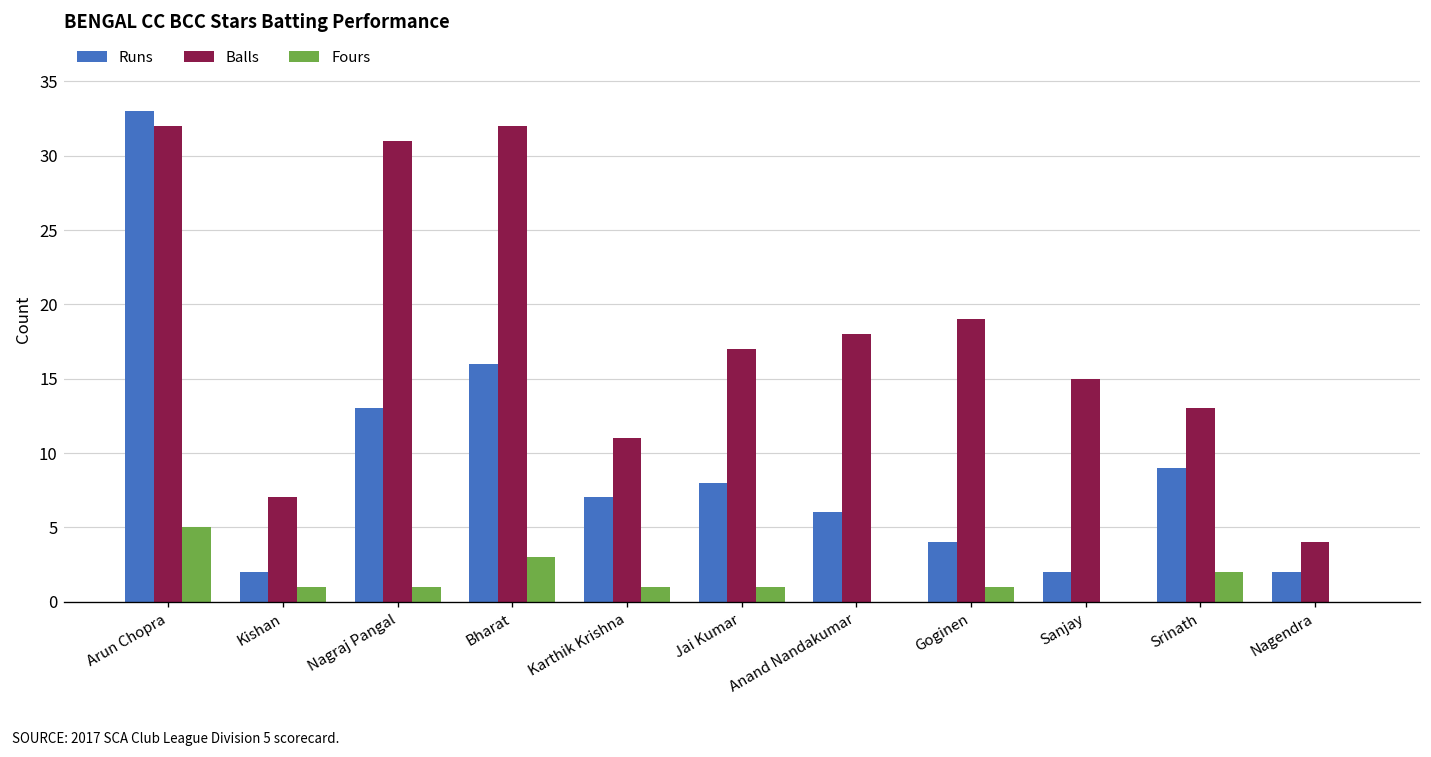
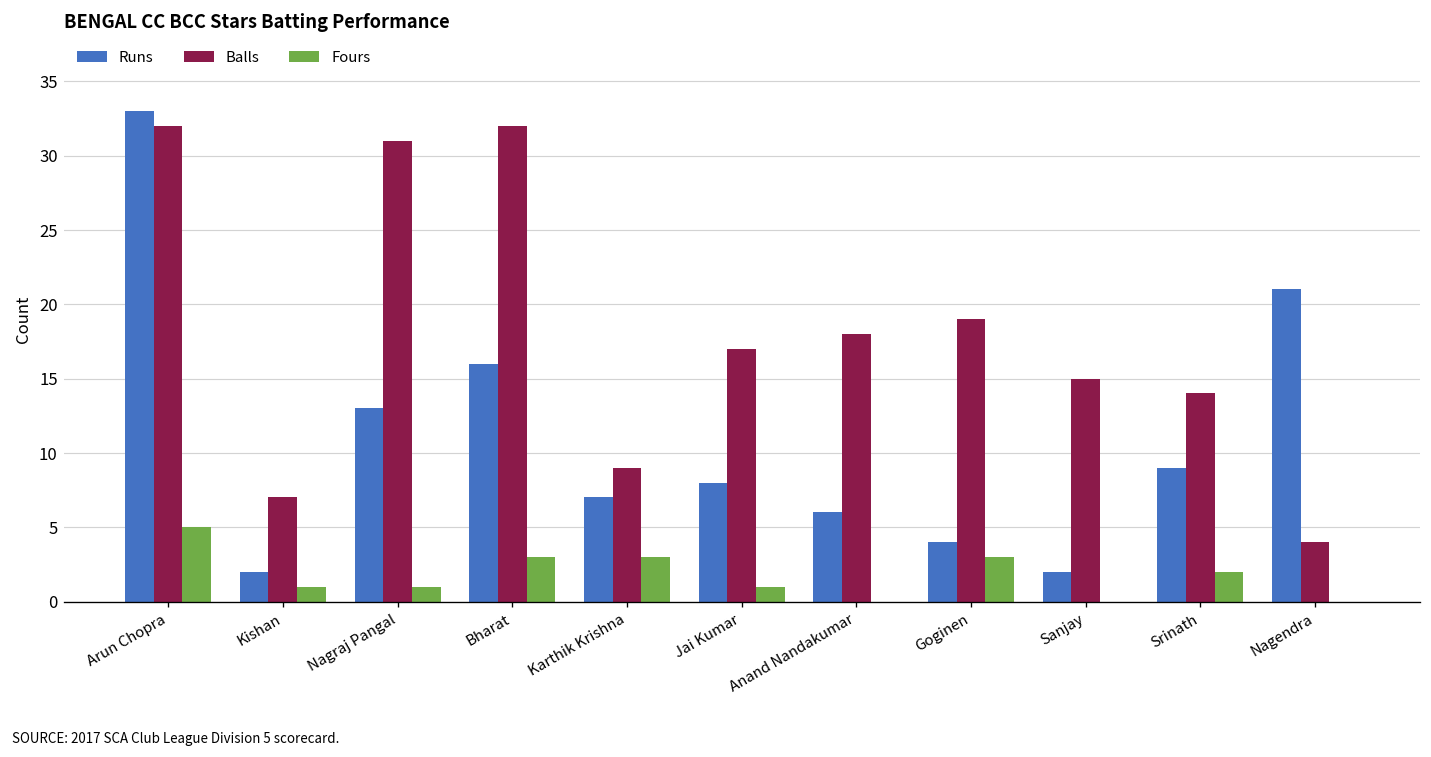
Balls, Karthik Krishna: 11 -> 9
Fours, Karthik Krishna: 1 -> 3
Fours, Goginen: 1 -> 3
Balls, Srinath: 13 -> 14
Runs, Nagendra: 2 -> 21
